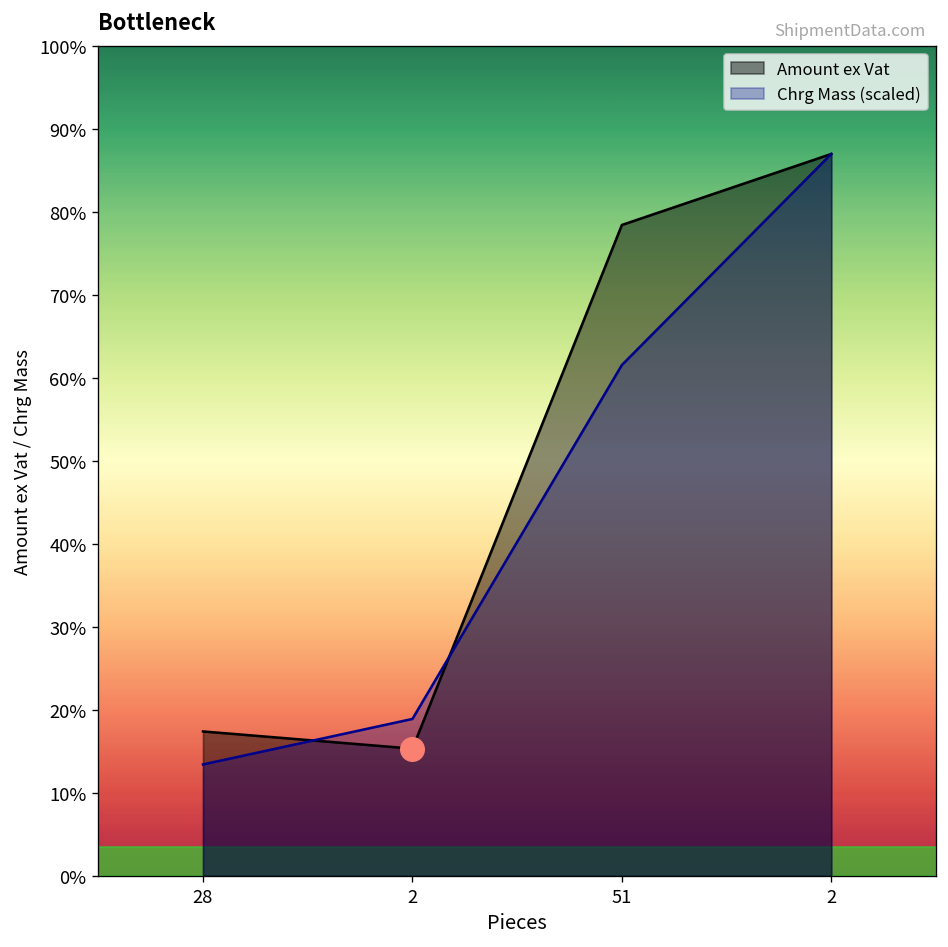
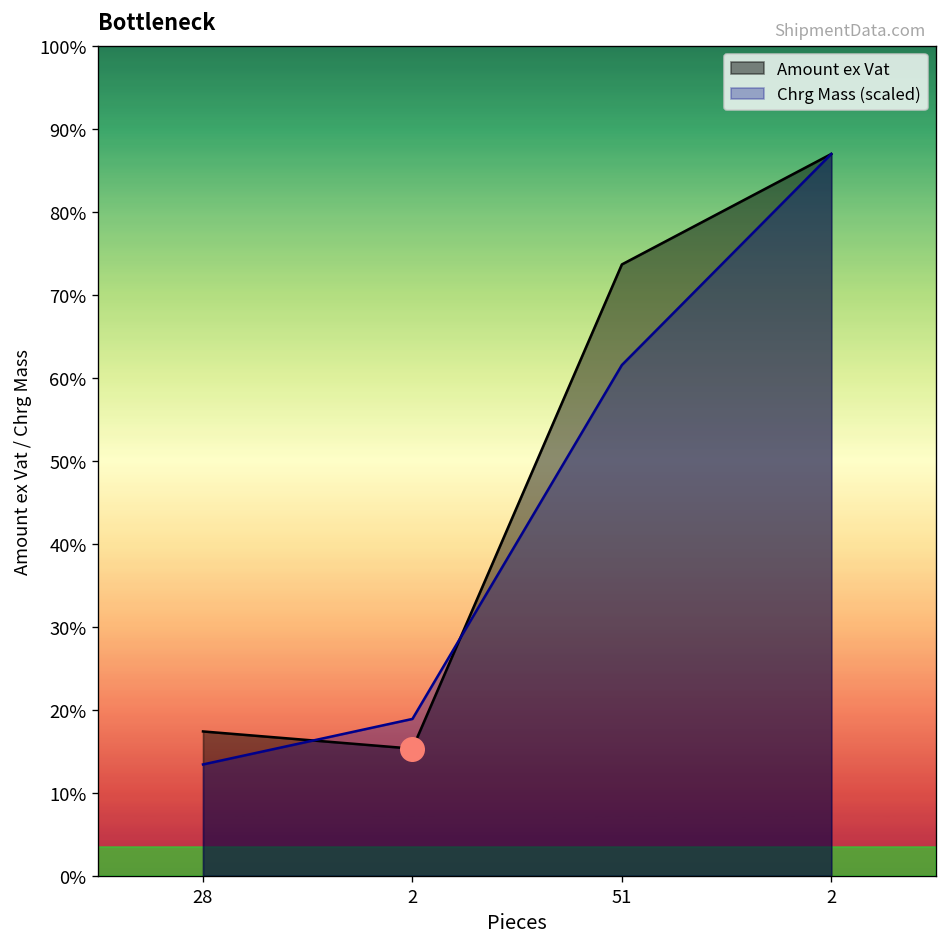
Amount ex Vat, 51: 78% -> 74%
